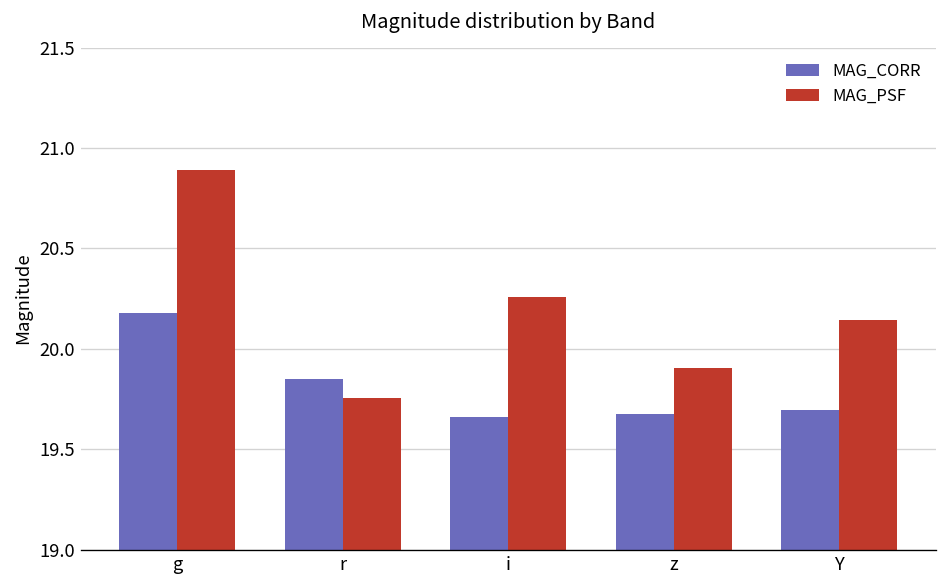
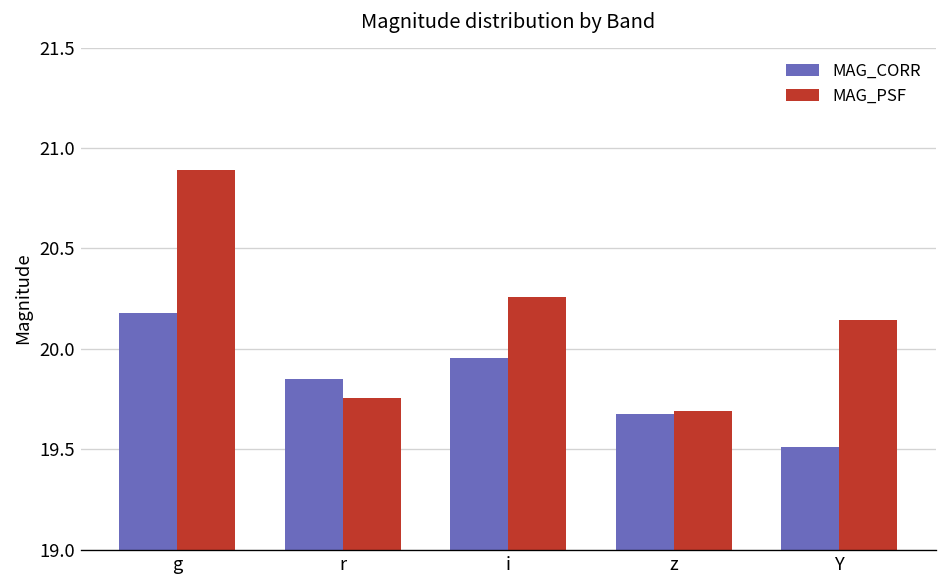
MAG_CORR, i: 19.66 -> 19.95
MAG_PSF, z: 19.90 -> 19.69
MAG_CORR, Y: 19.70 -> 19.51
